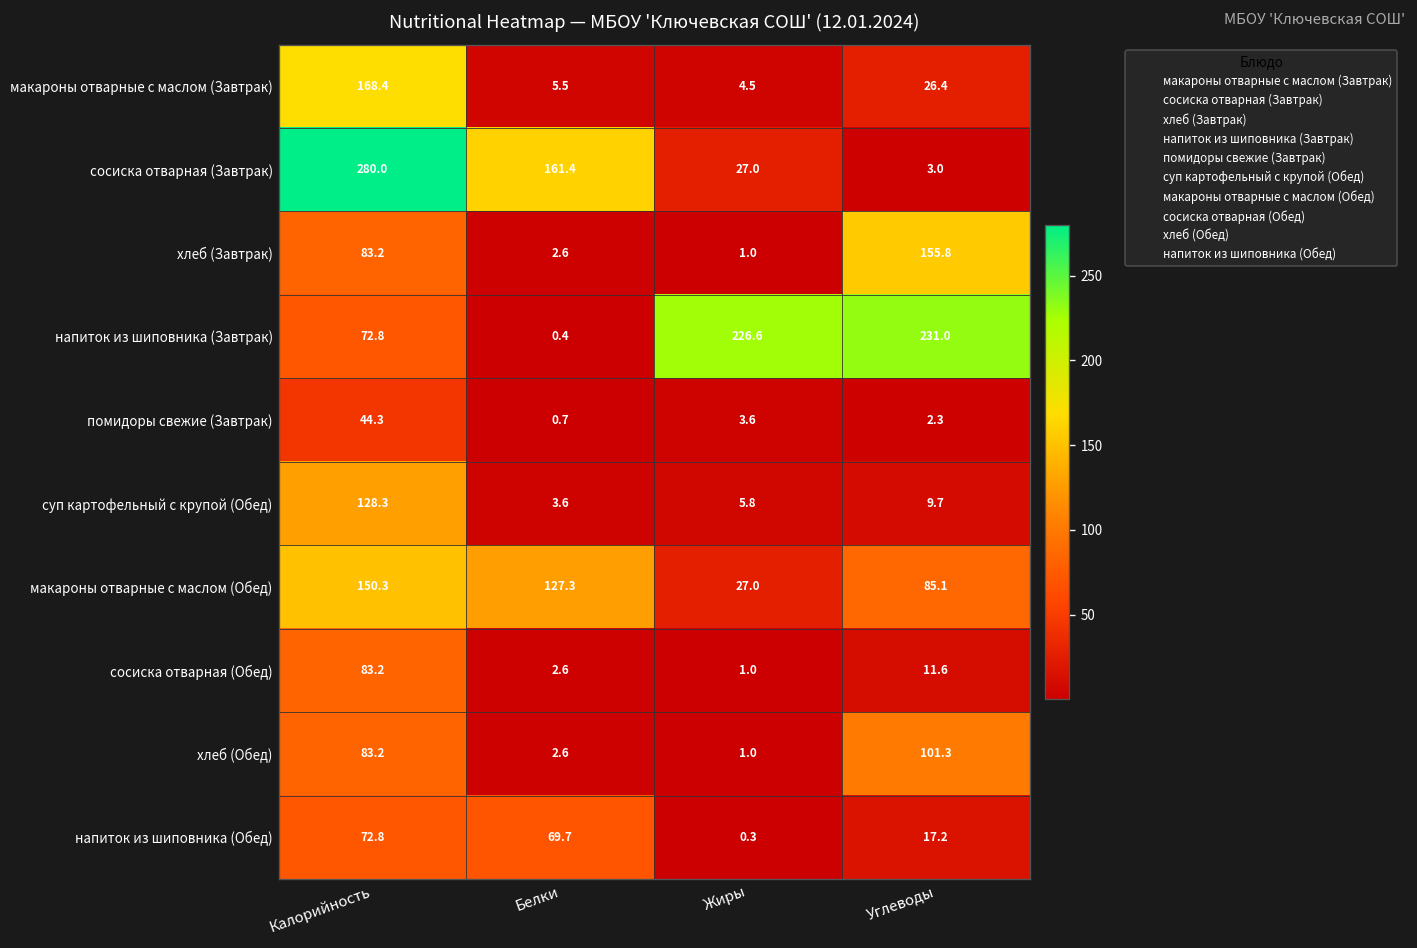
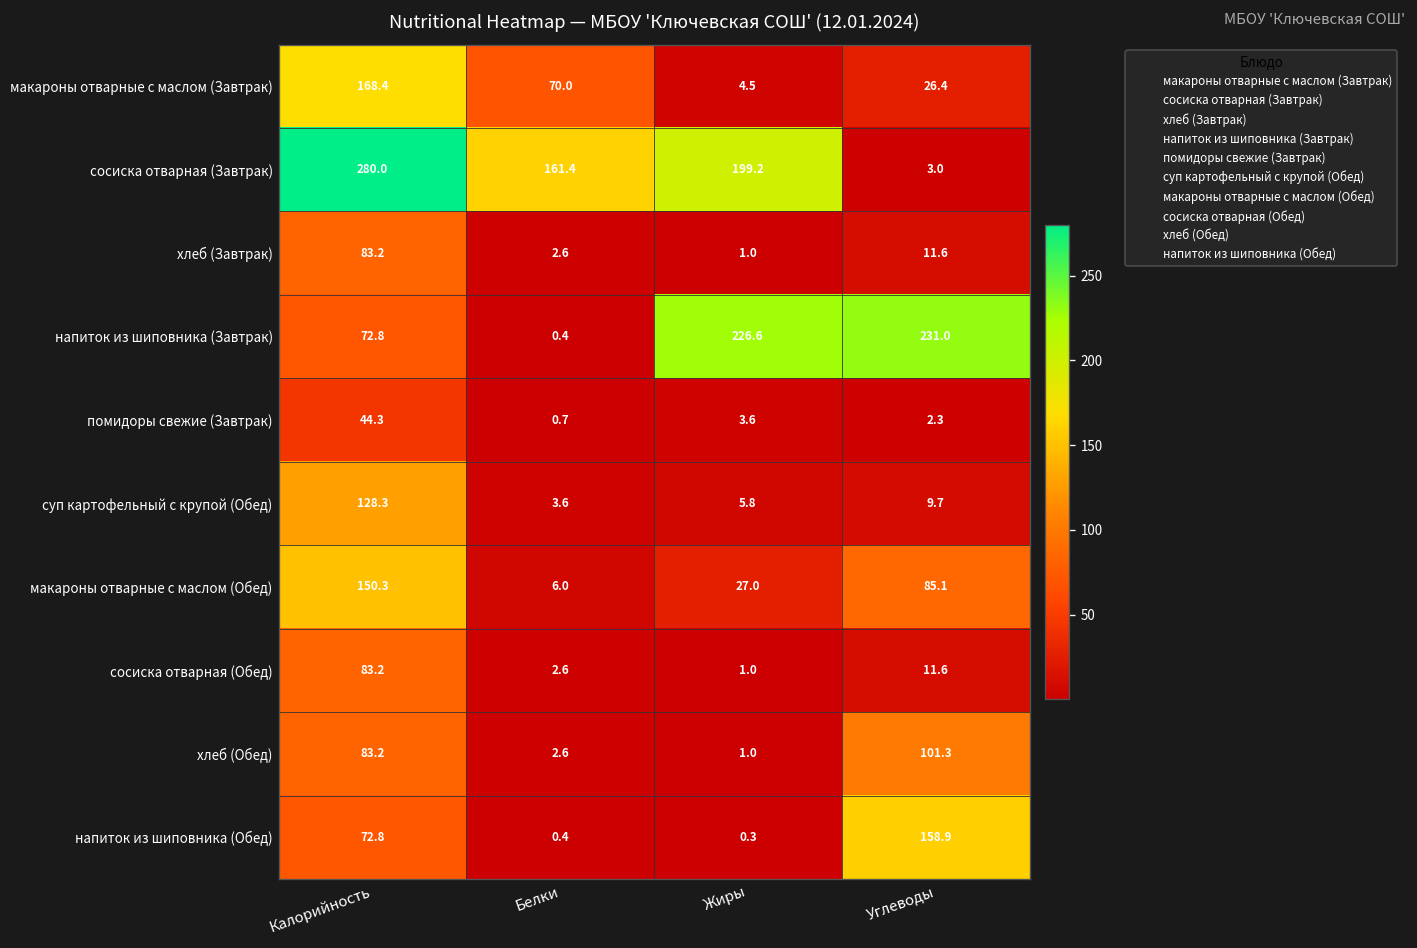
макароны отварные с маслом (Завтрак), Белки: 5.5 -> 70.0
сосиска отварная (Завтрак), Жиры: 27.0 -> 199.2
хлеб (Завтрак), Углеводы: 155.8 -> 11.6
макароны отварные с маслом (Обед), Белки: 127.3 -> 6.0
напиток из шиповника (Обед), Белки: 69.7 -> 0.4
напиток из шиповника (Обед), Углеводы: 17.2 -> 158.9
